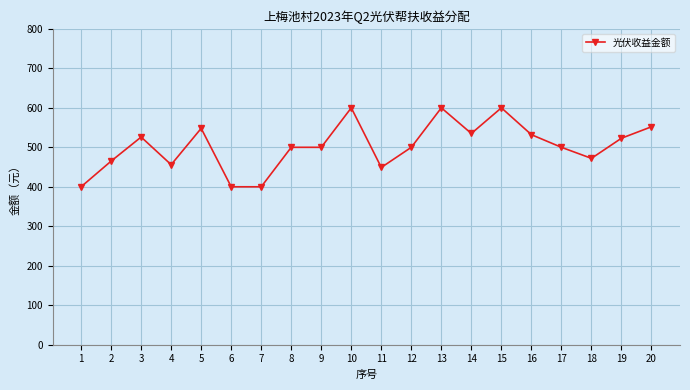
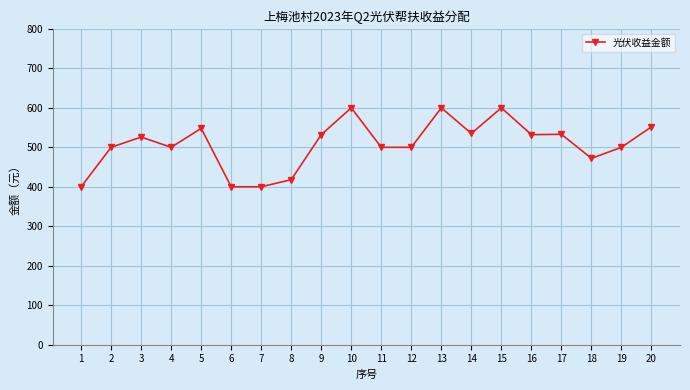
2: 470 -> 500
4: 460 -> 500
8: 500 -> 420
9: 500 -> 530
11: 450 -> 500
17: 500 -> 530
19: 520 -> 500
